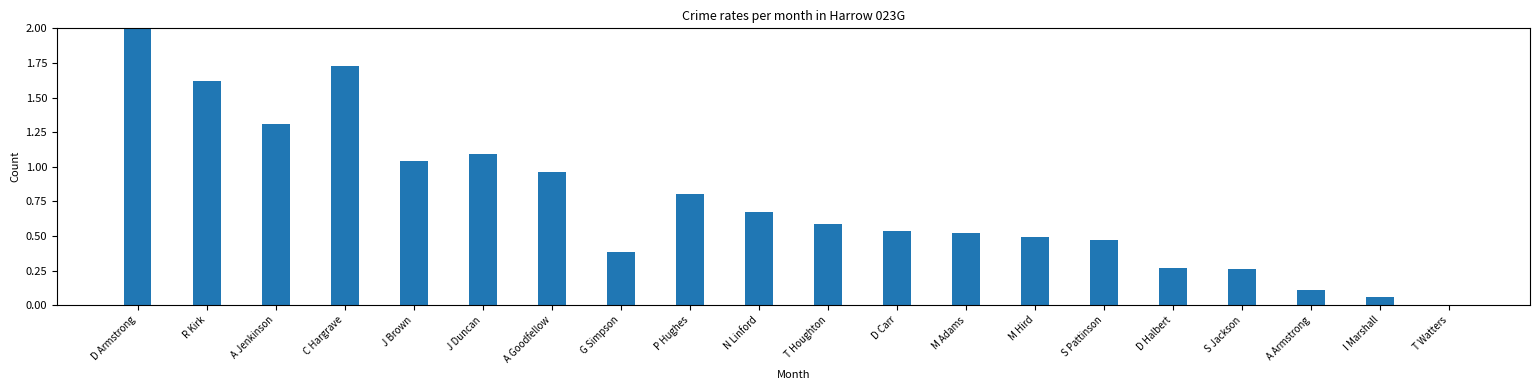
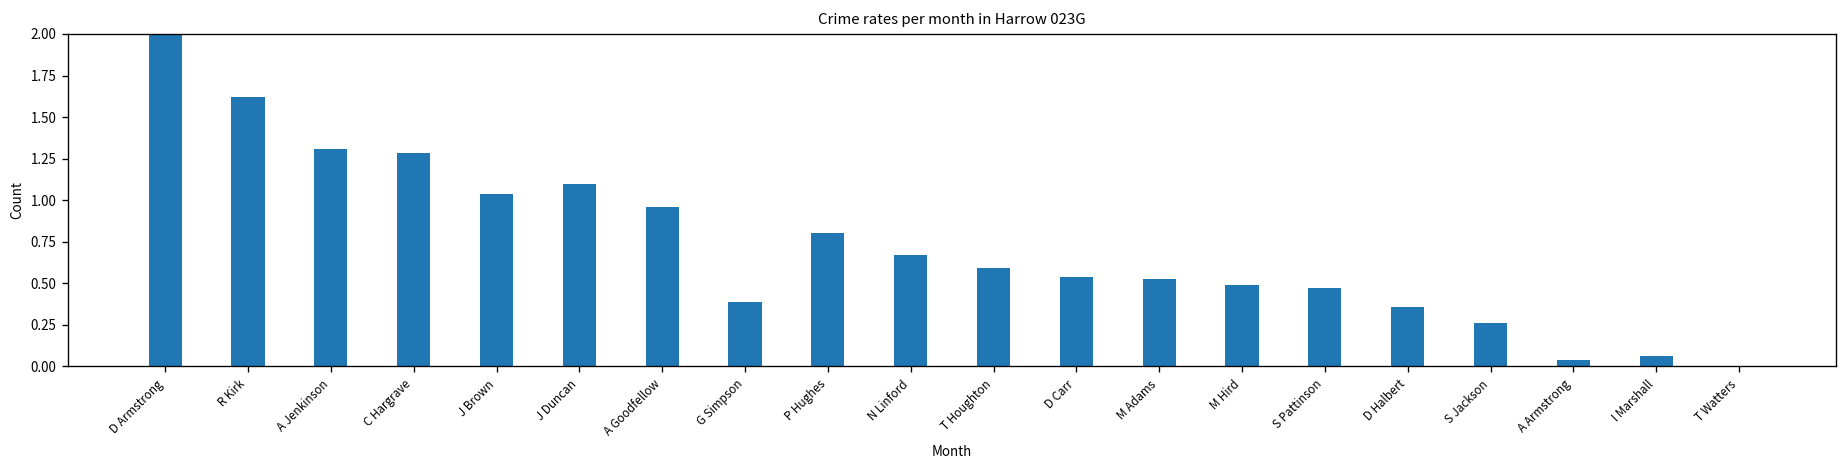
C Hargrave: 1.73 -> 1.28
D Halbert: 0.27 -> 0.36
A Armstrong: 0.11 -> 0.04
